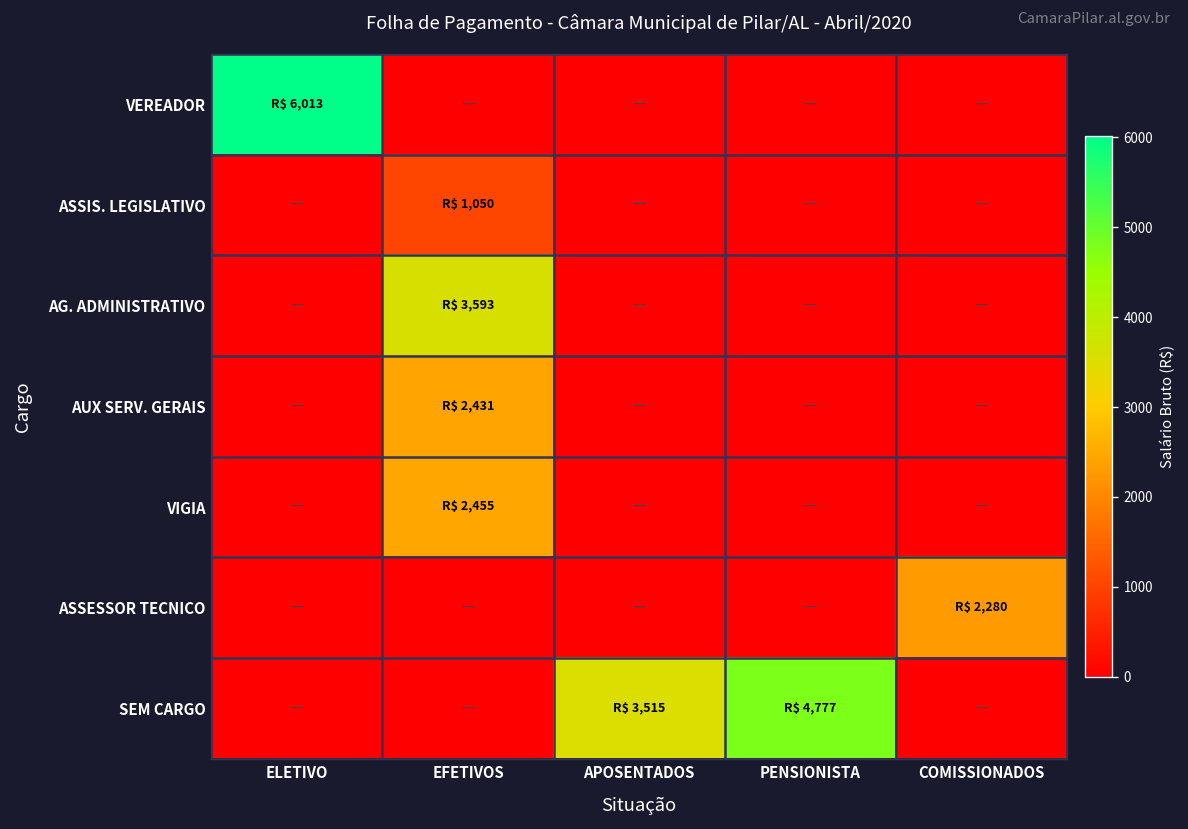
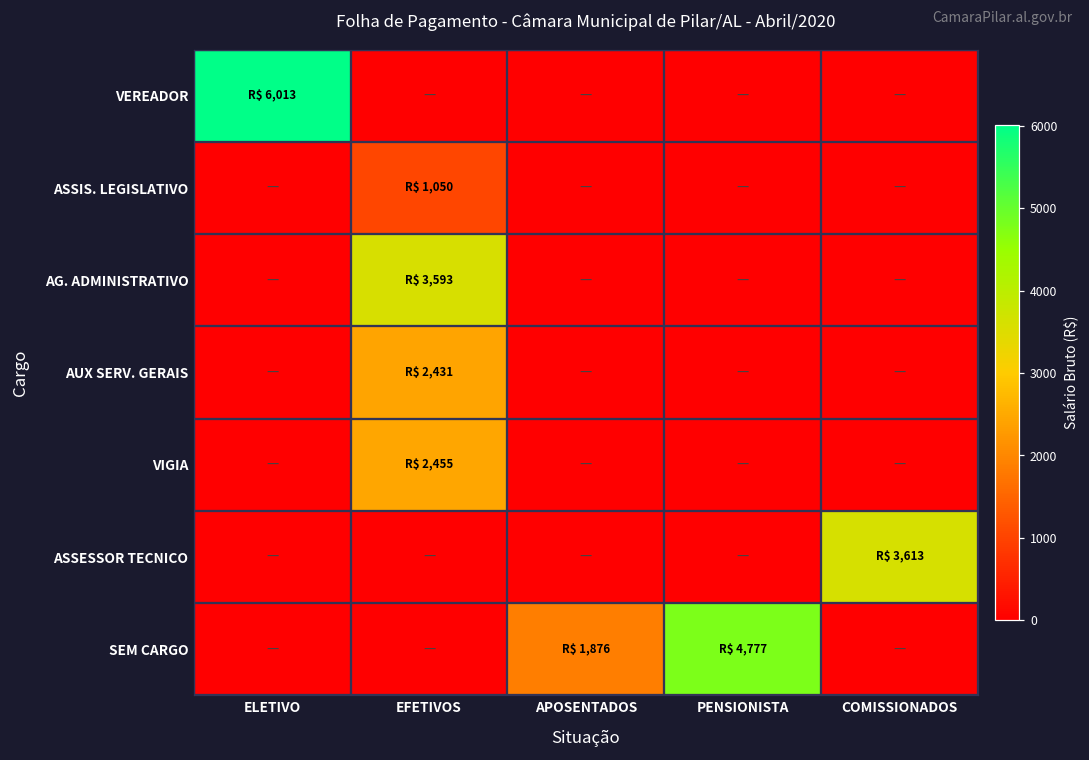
ASSESSOR TECNICO, COMISSIONADOS: 2,280 -> 3,613
SEM CARGO, APOSENTADOS: 3,515 -> 1,876
